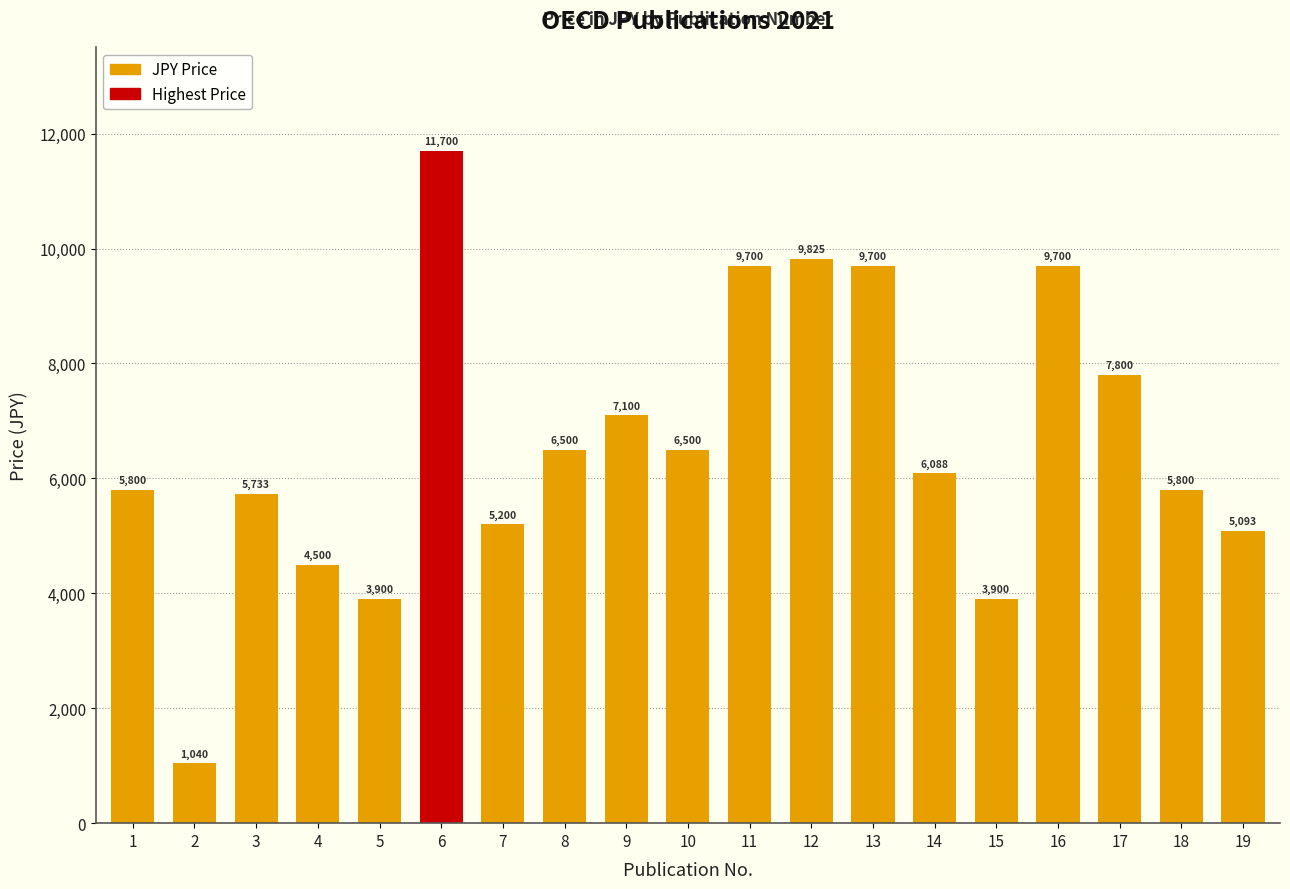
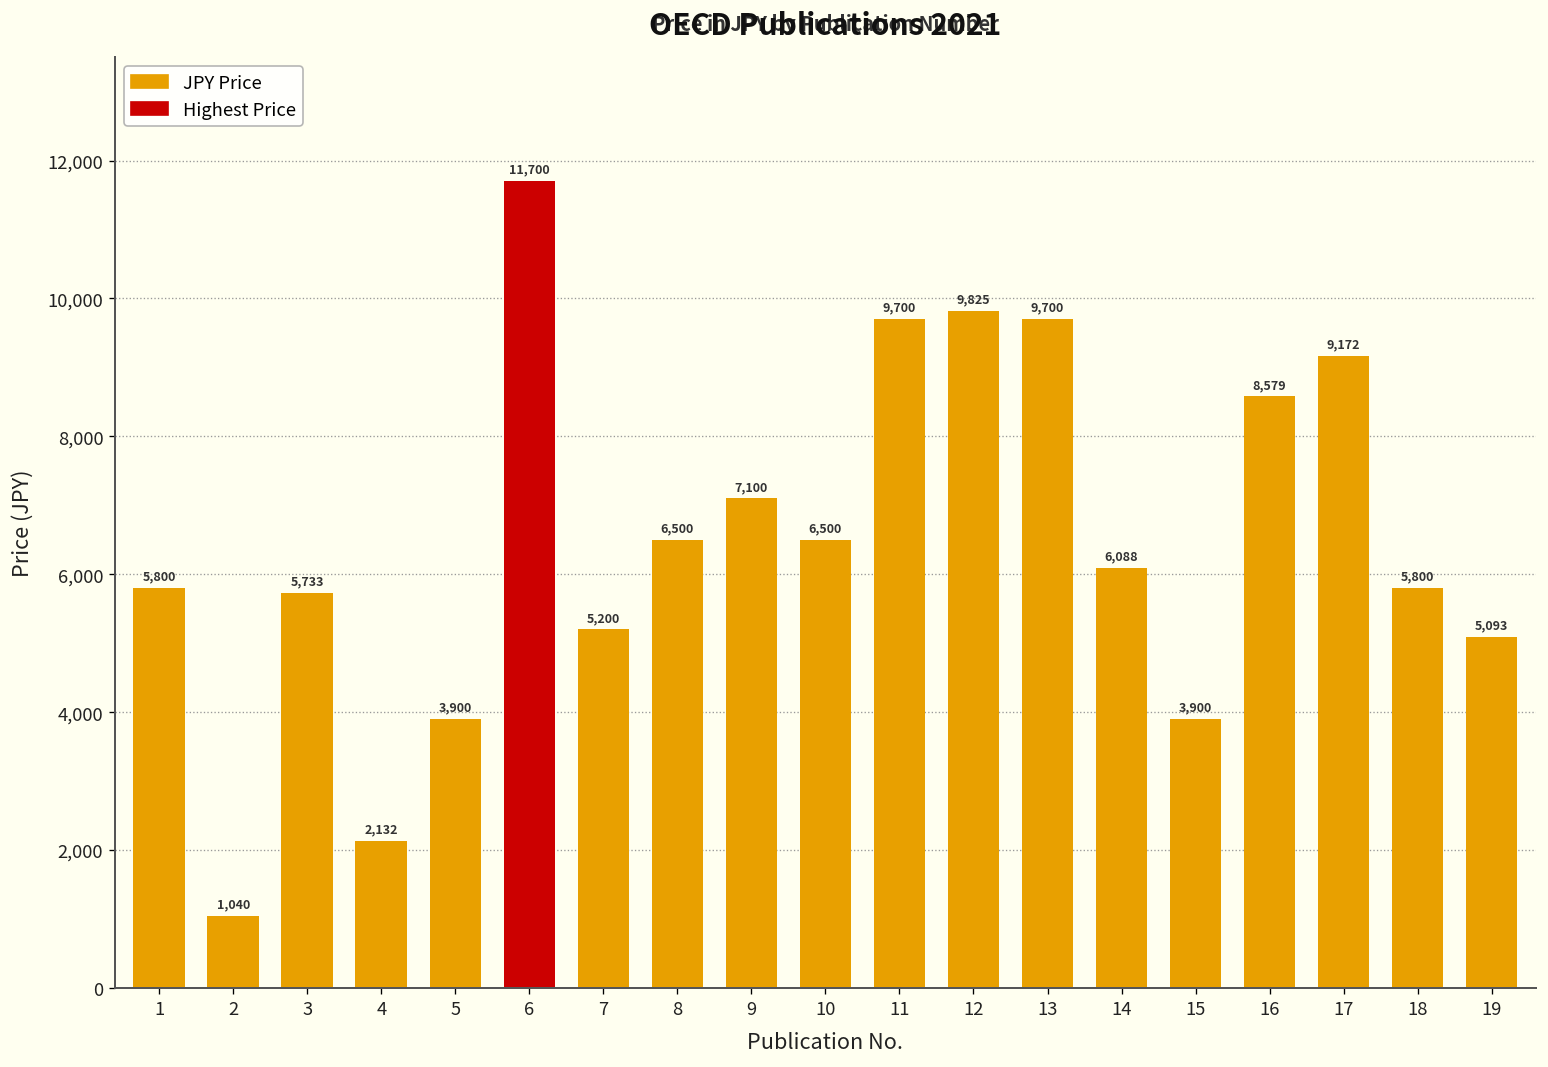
4: 4,500 -> 2,132
16: 9,700 -> 8,579
17: 7,800 -> 9,172
